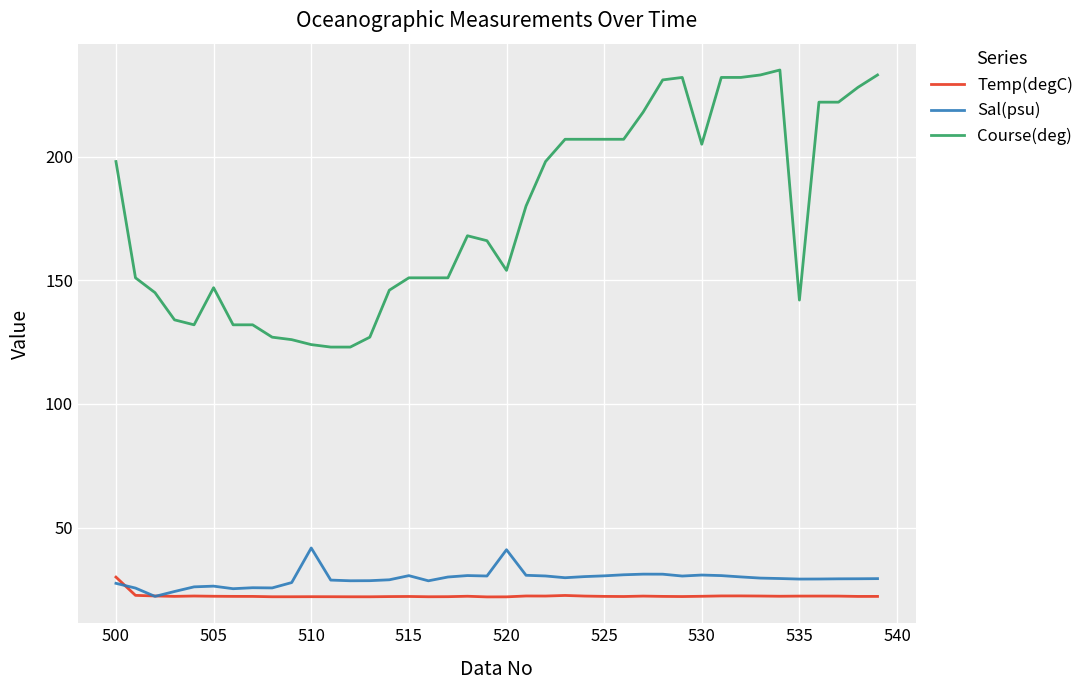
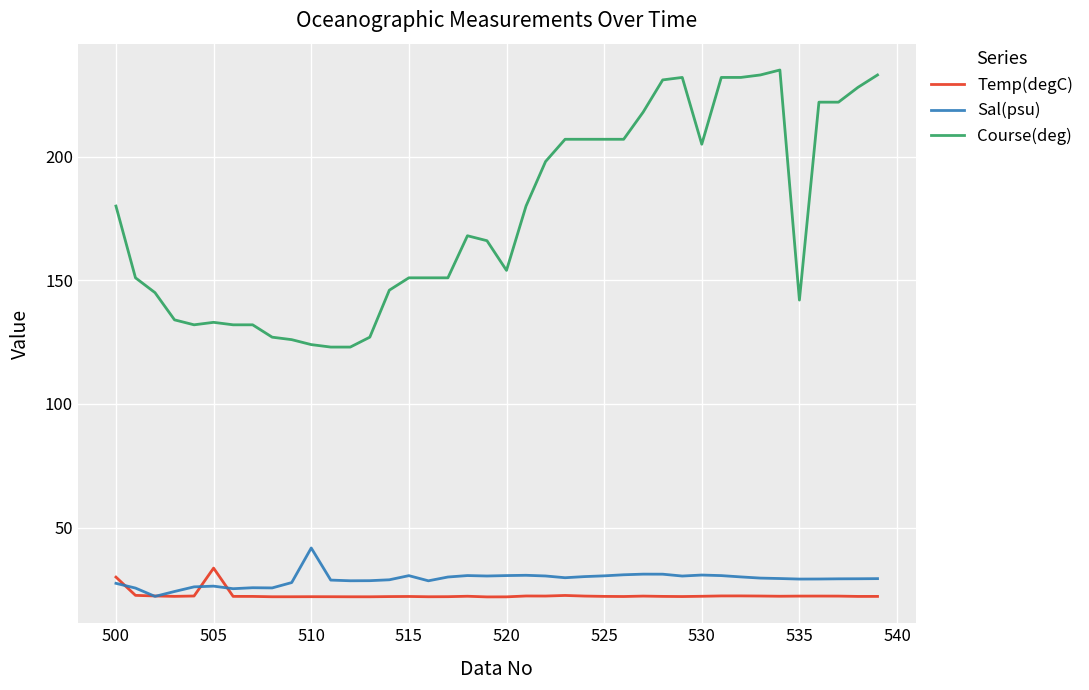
Course(deg), 500: 198 -> 180
Temp(degC), 505: 22 -> 34
Course(deg), 505: 147 -> 133
Sal(psu), 520: 41 -> 31
